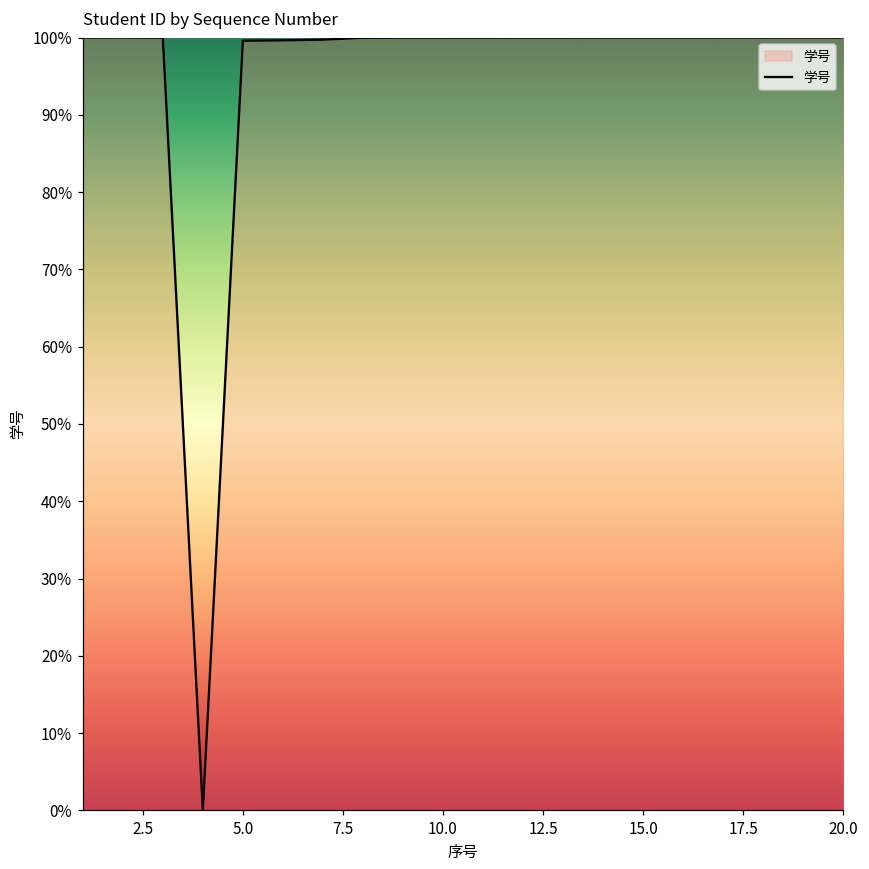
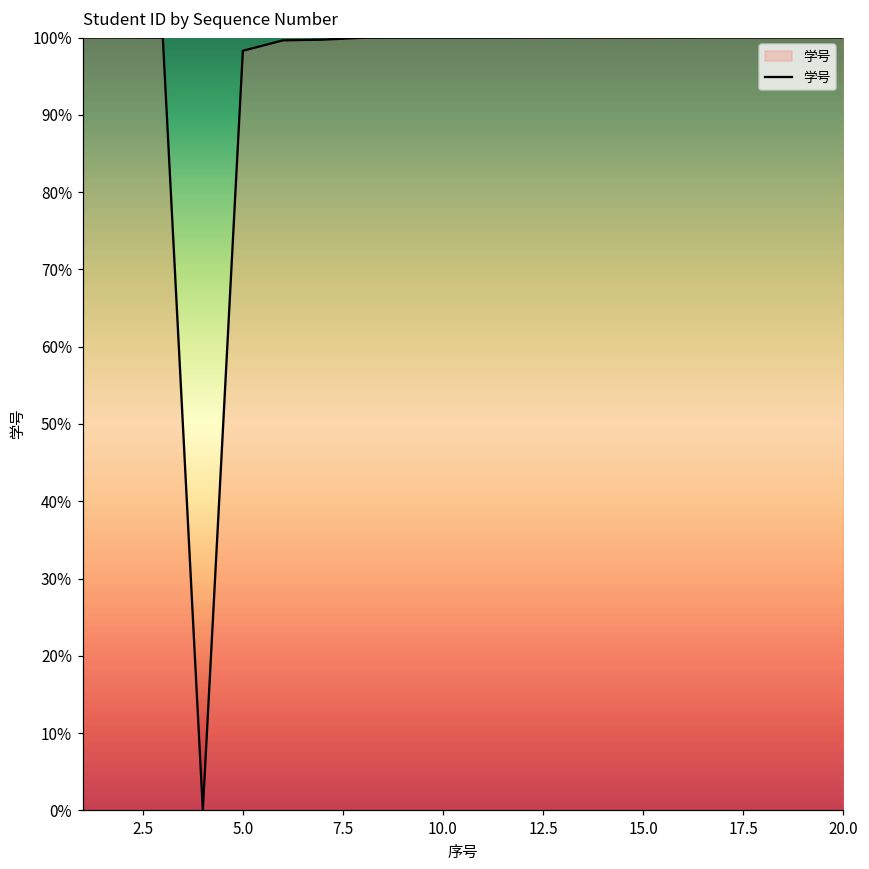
5.0: 100% -> 98%
